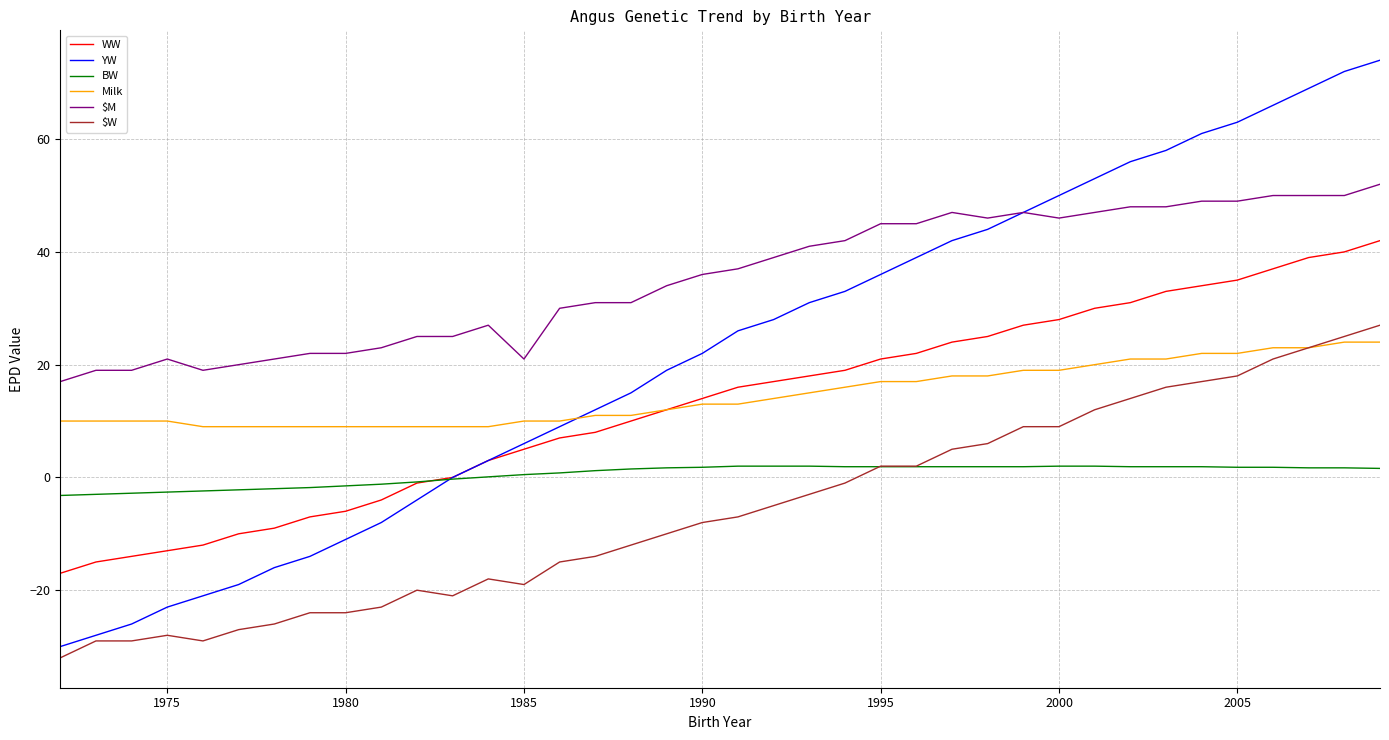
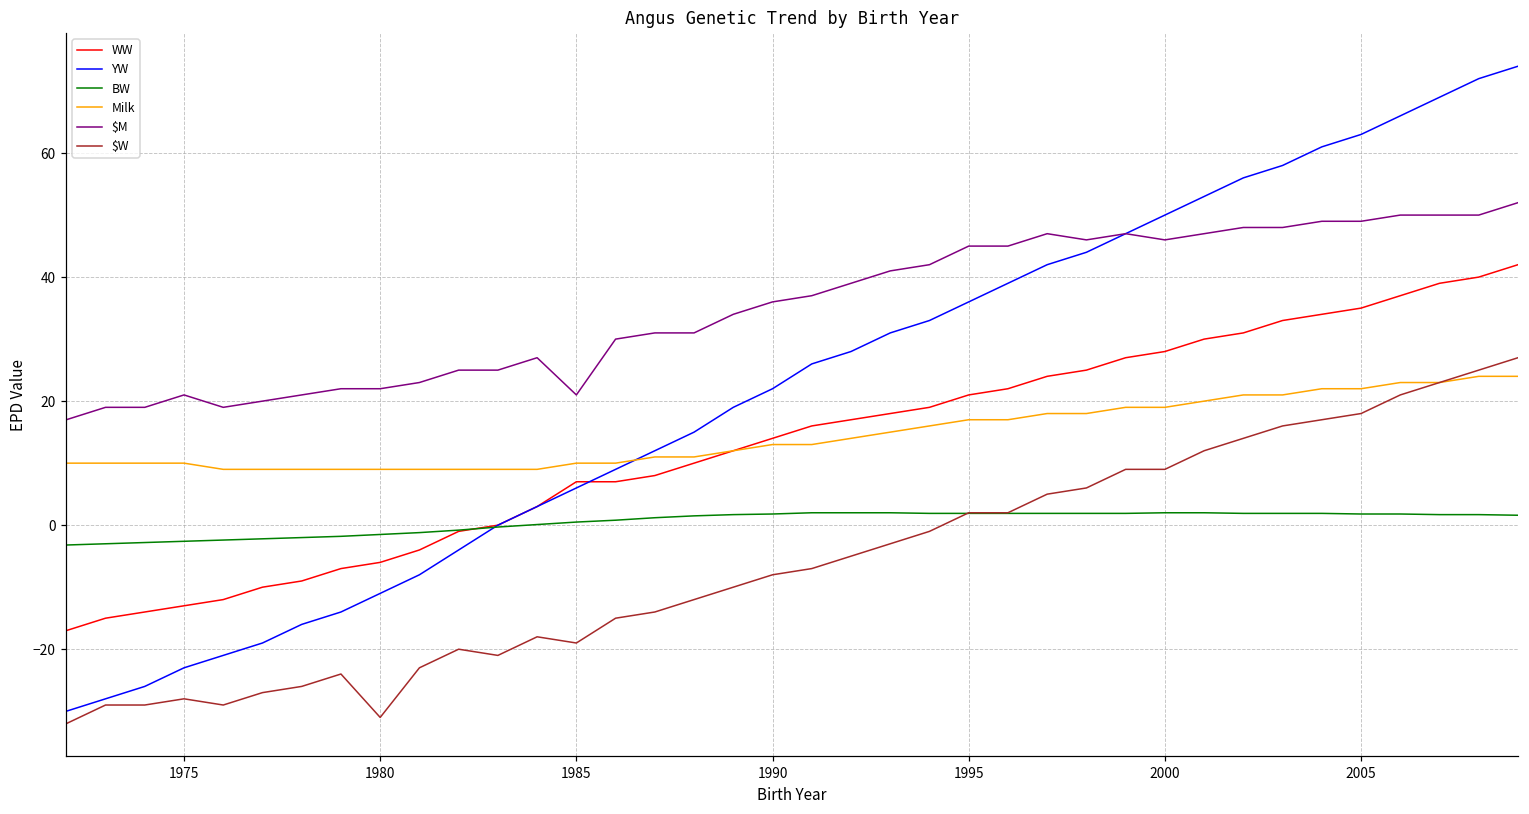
$W, 1980: -24 -> -31
WW, 1985: 5 -> 7
